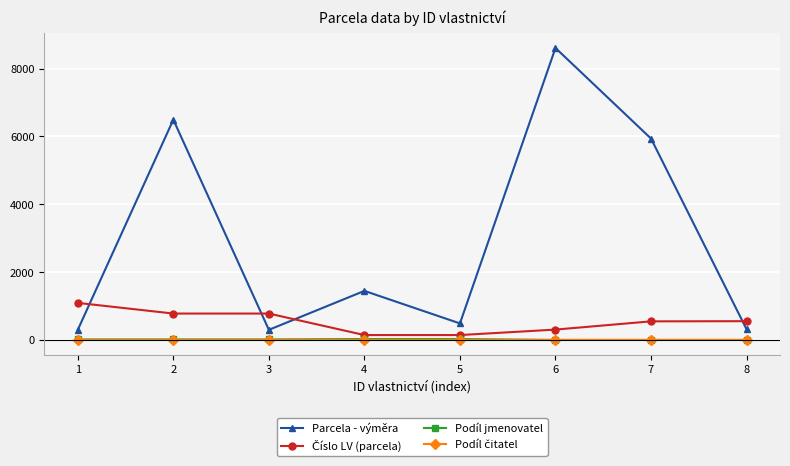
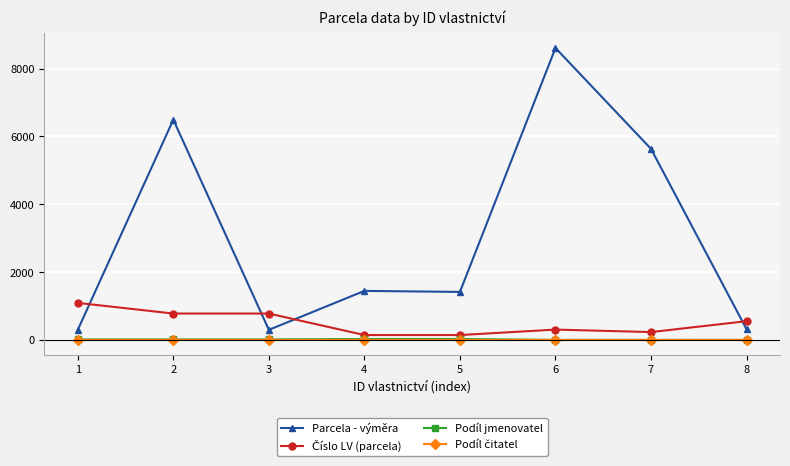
Parcela - výměra, 5: 500 -> 1400
Parcela - výměra, 7: 5900 -> 5600
Číslo LV (parcela), 7: 500 -> 200
